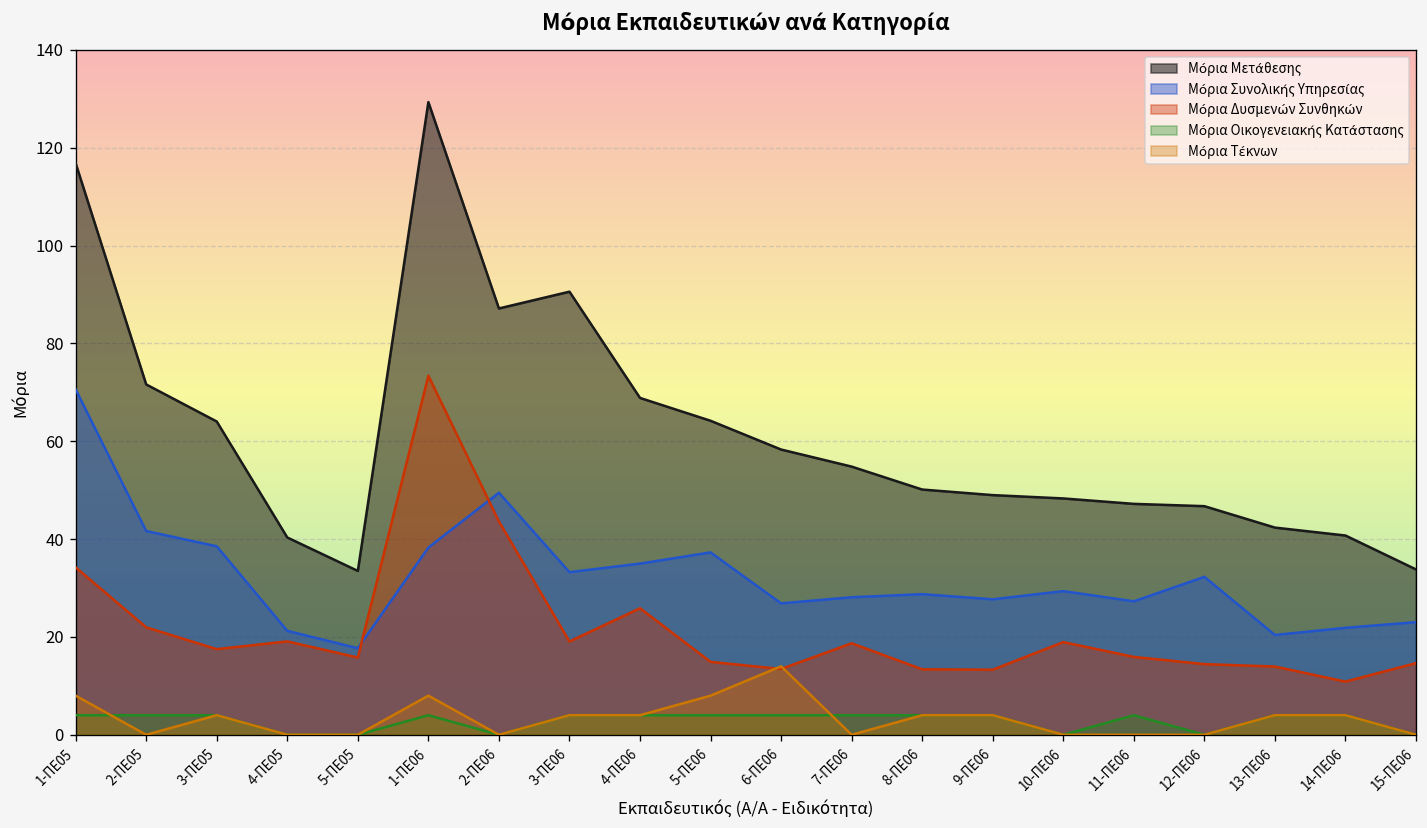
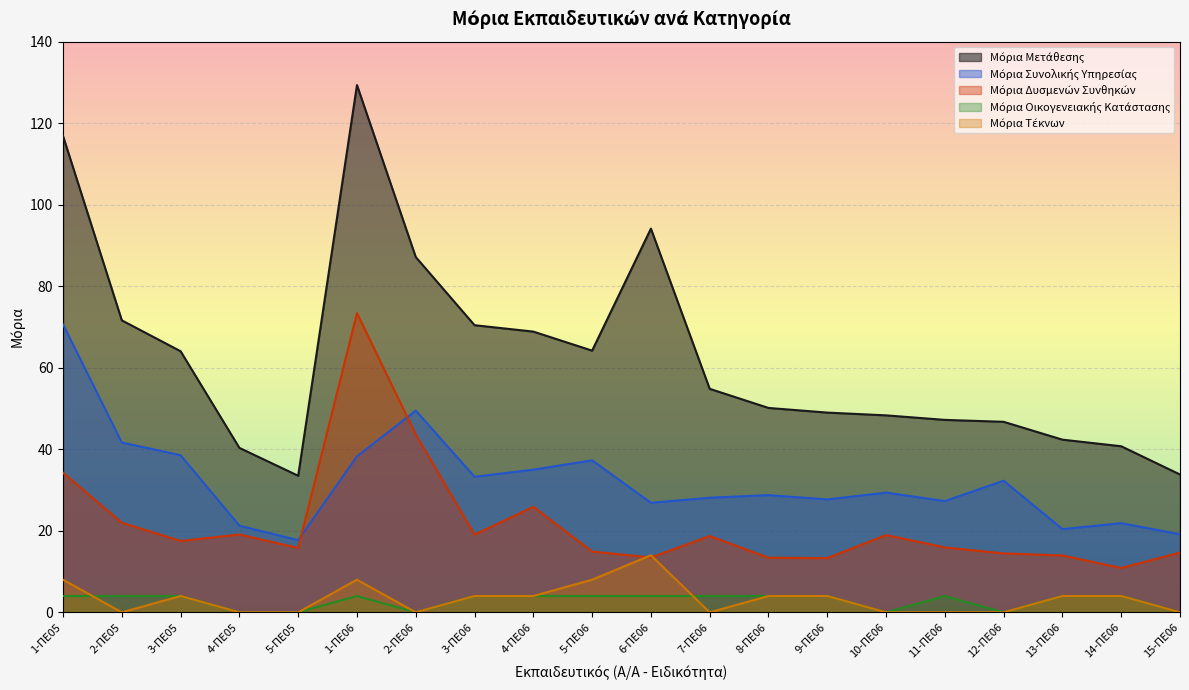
Μόρια Μετάθεσης, 3-ΠΕ06: 91 -> 70
Μόρια Μετάθεσης, 6-ΠΕ06: 58 -> 94
Μόρια Συνολικής Υπηρεσίας, 15-ΠΕ06: 23 -> 19
